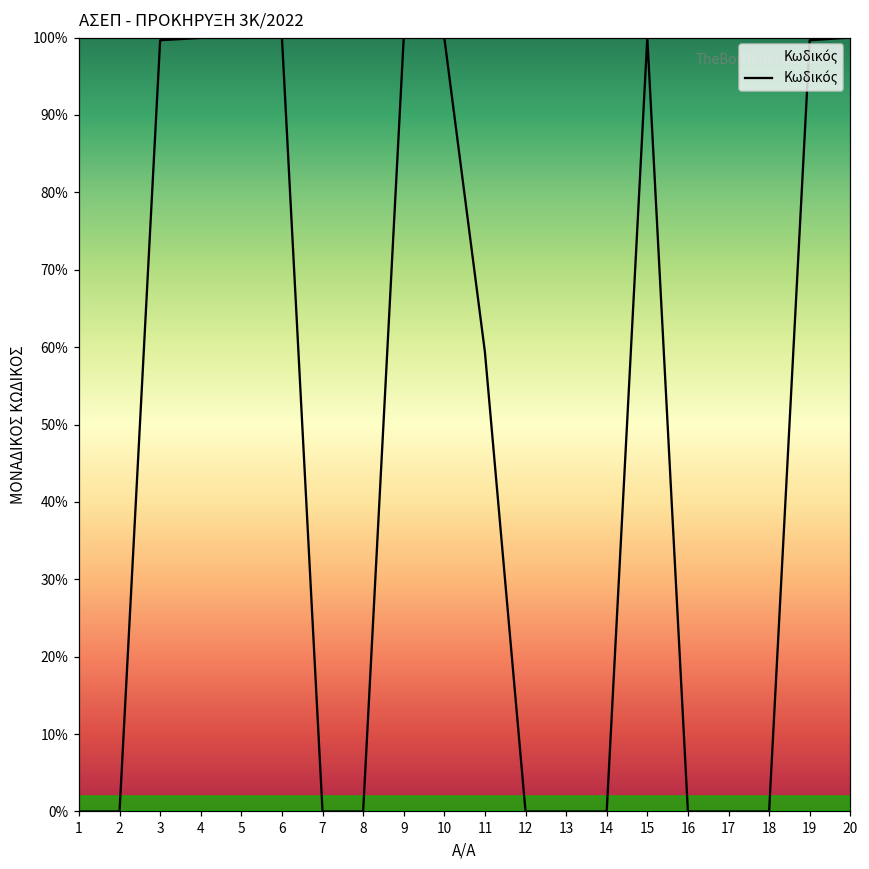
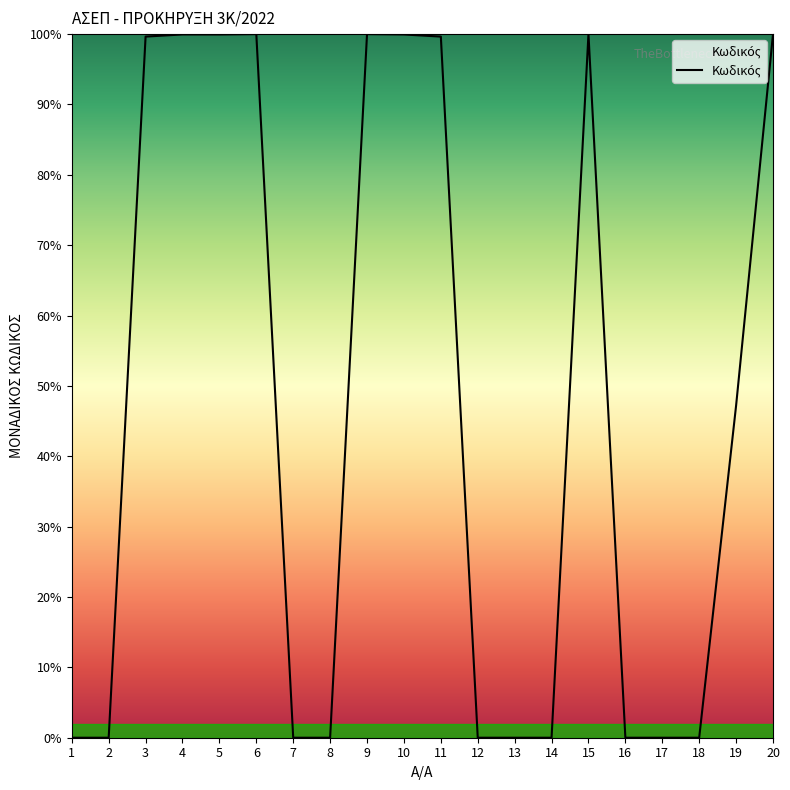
11: 59% -> 100%
19: 100% -> 47%
